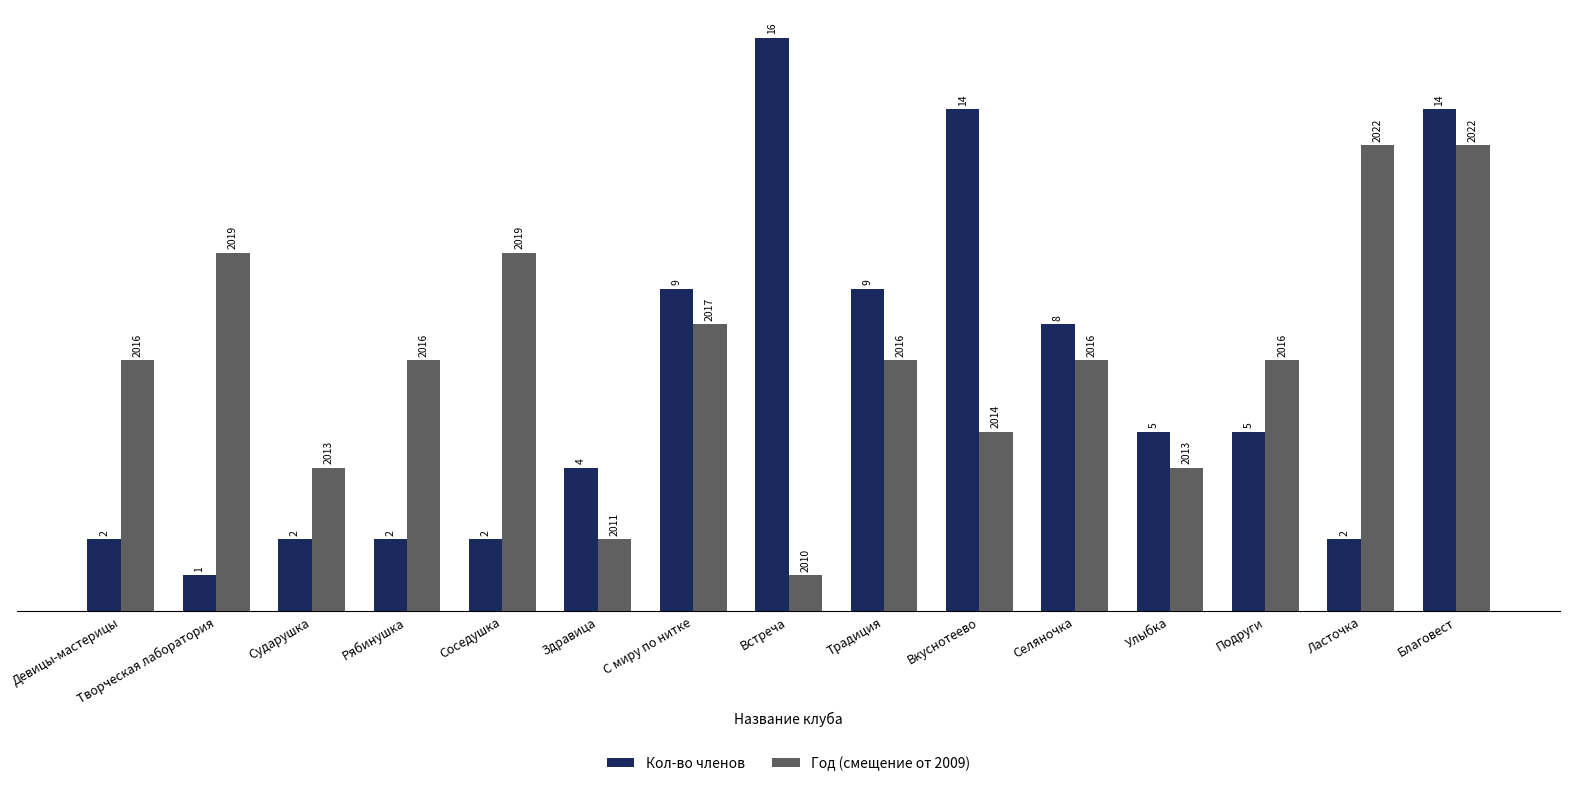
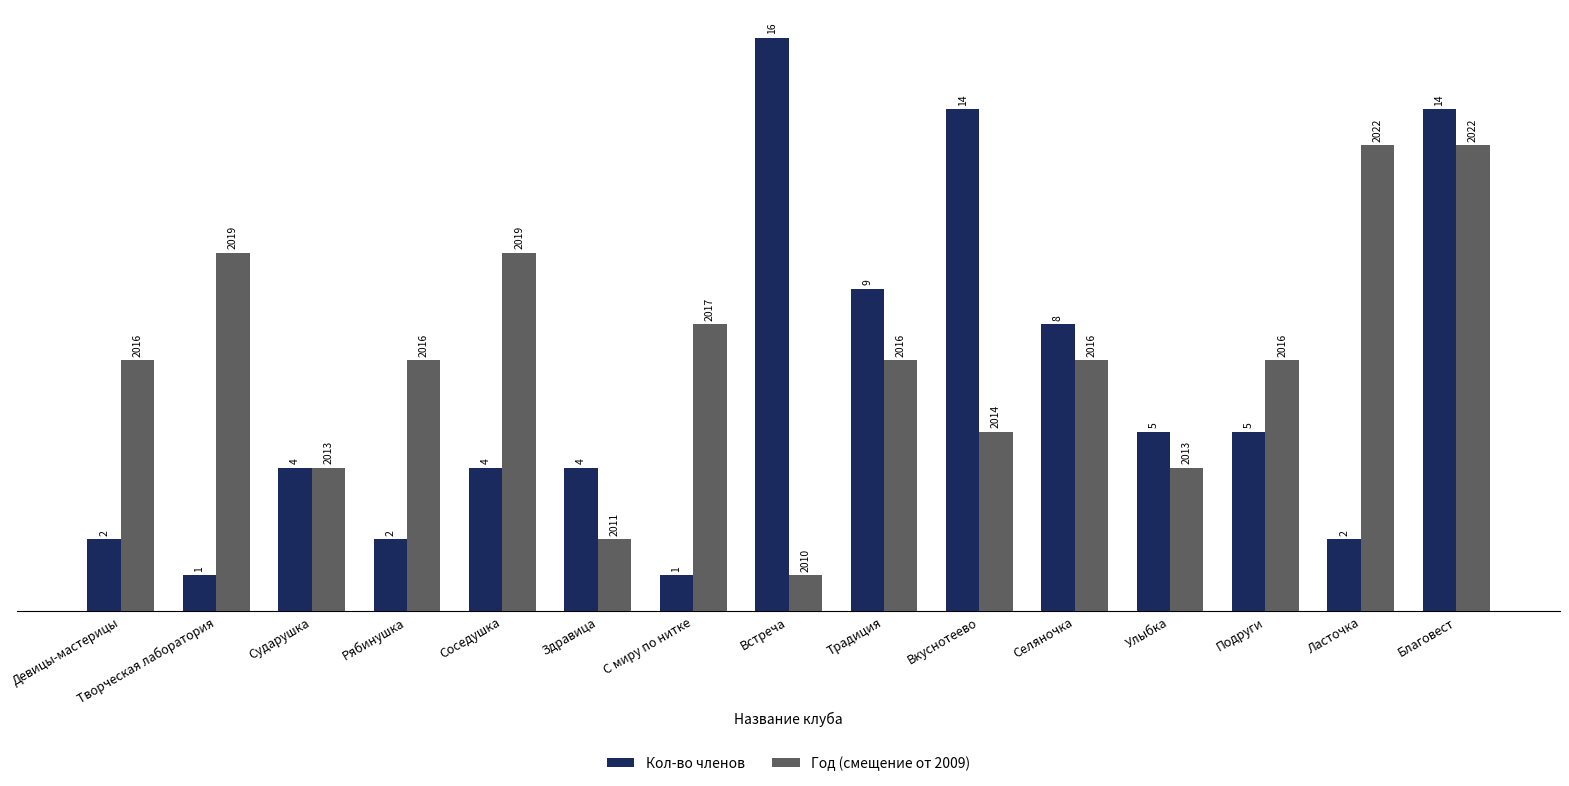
Кол-во членов, Сударушка: 2 -> 4
Кол-во членов, Соседушка: 2 -> 4
Кол-во членов, С миру по нитке: 9 -> 1
